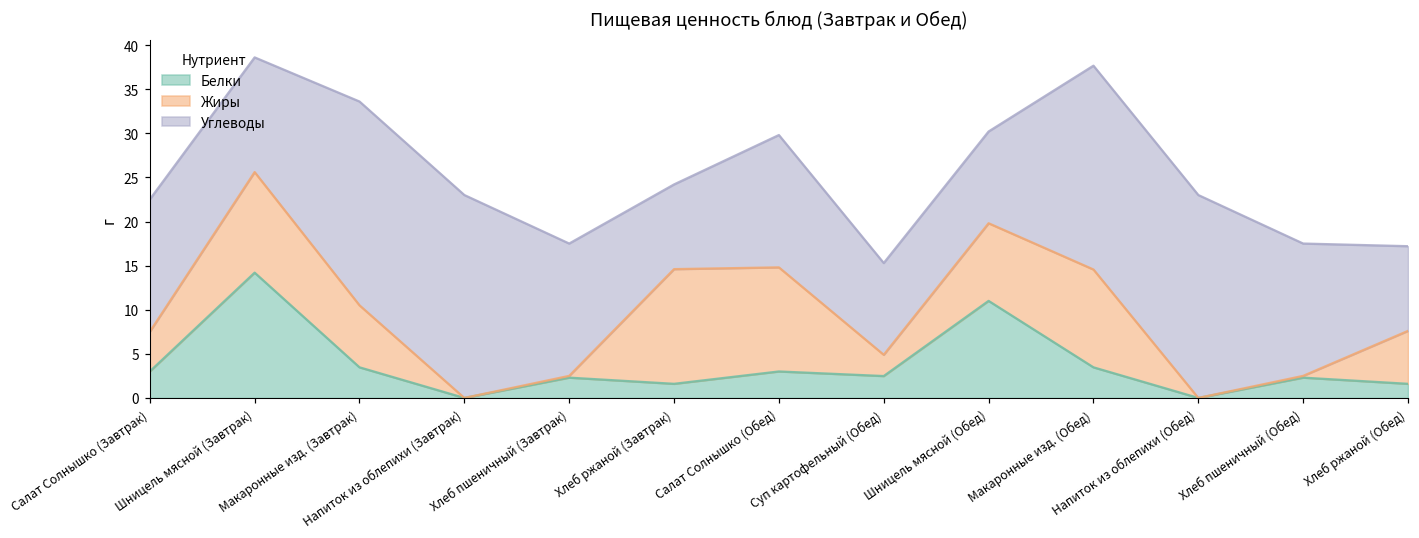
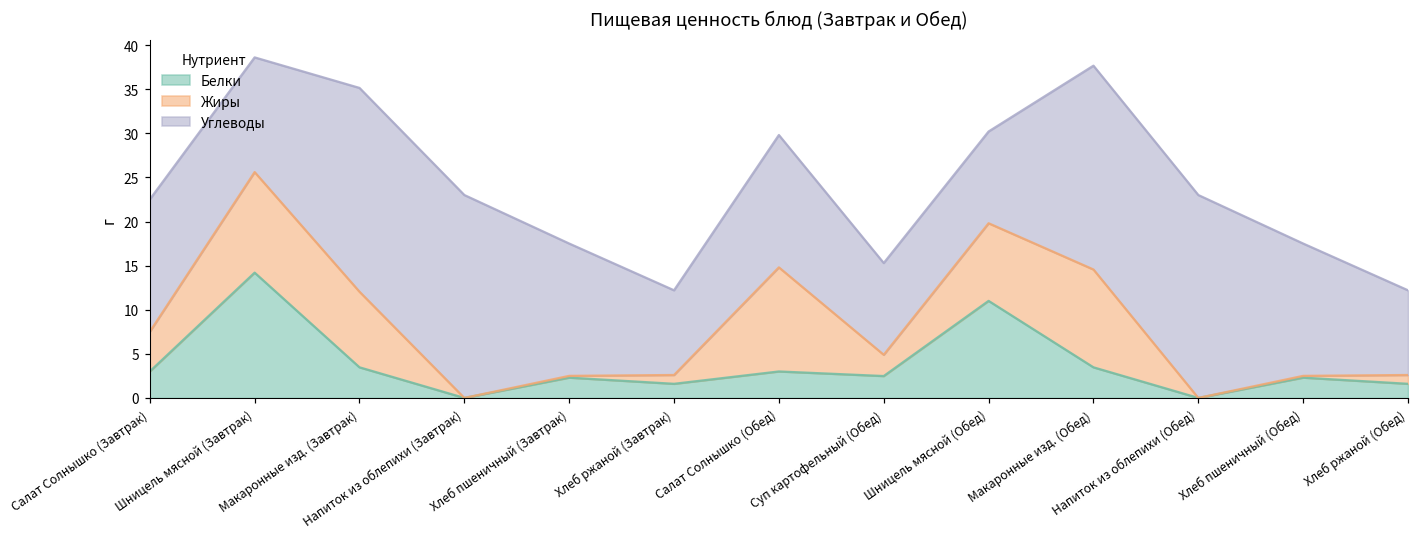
Жиры, Макаронные изд. (Завтрак): 7 -> 9
Жиры, Хлеб ржаной (Завтрак): 13 -> 1
Жиры, Хлеб ржаной (Обед): 6 -> 1
